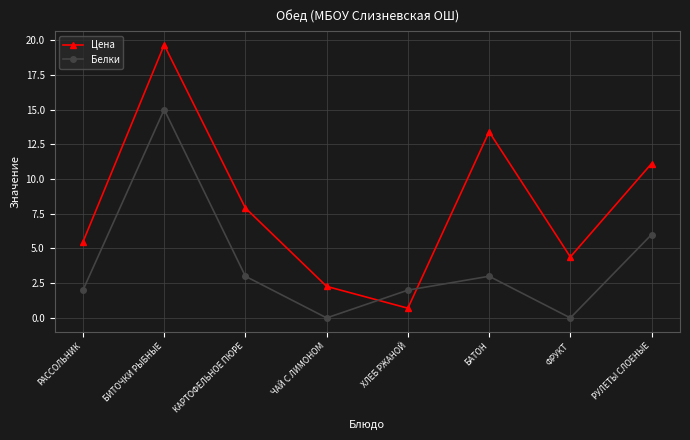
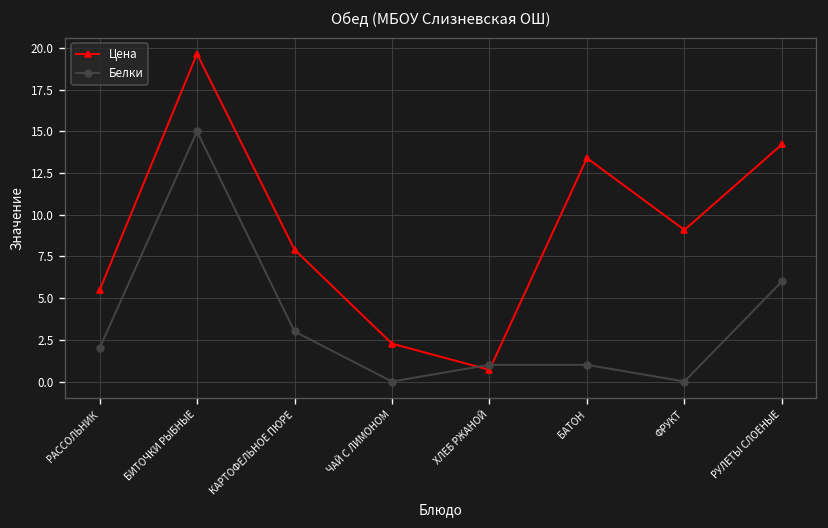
Белки, ХЛЕБ РЖАНОЙ: 2 -> 1
Белки, БАТОН: 3 -> 1
Цена, ФРУКТ: 4.4 -> 9.1
Цена, РУЛЕТЫ СЛОЕНЫЕ: 11.1 -> 14.2
